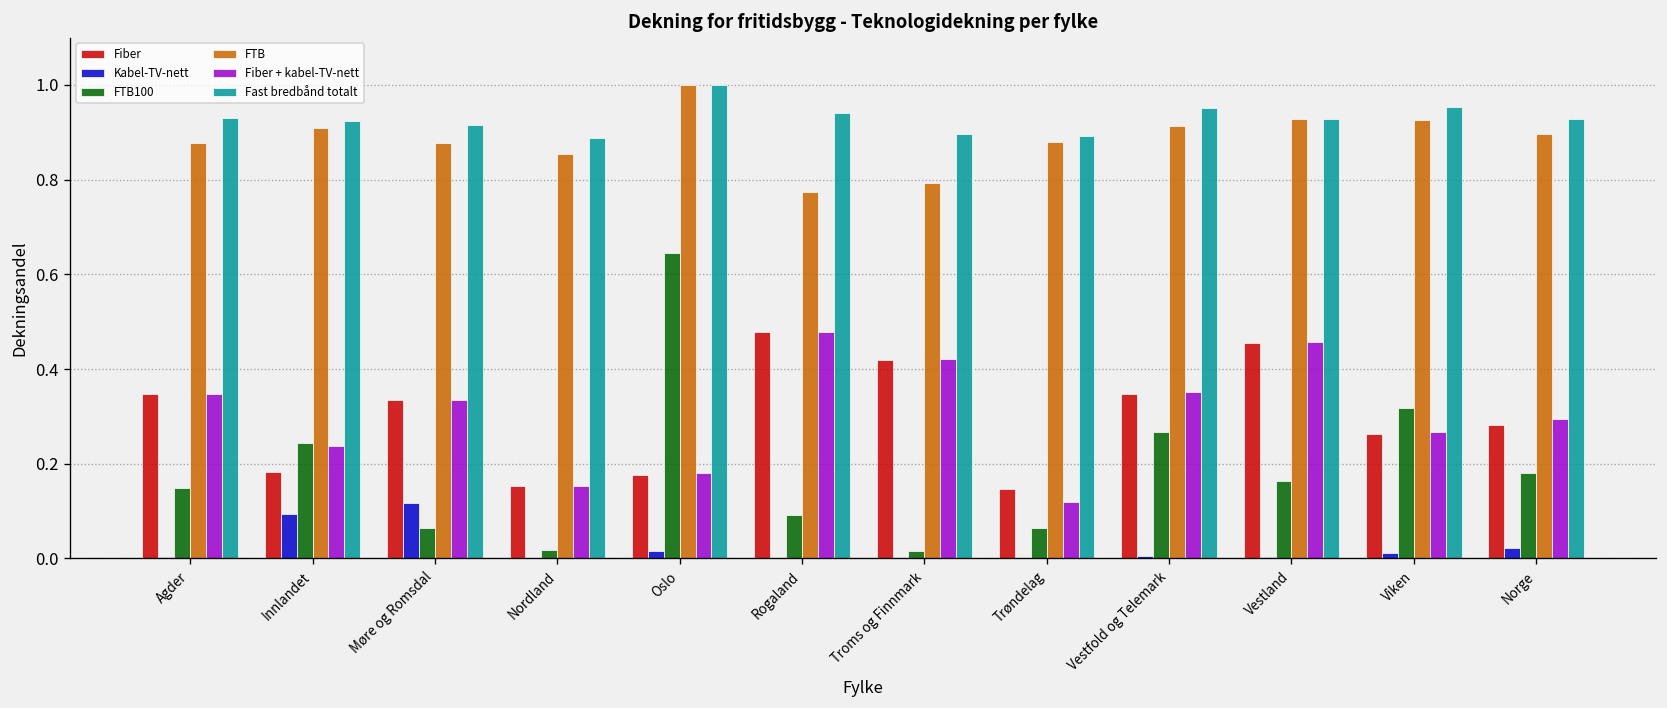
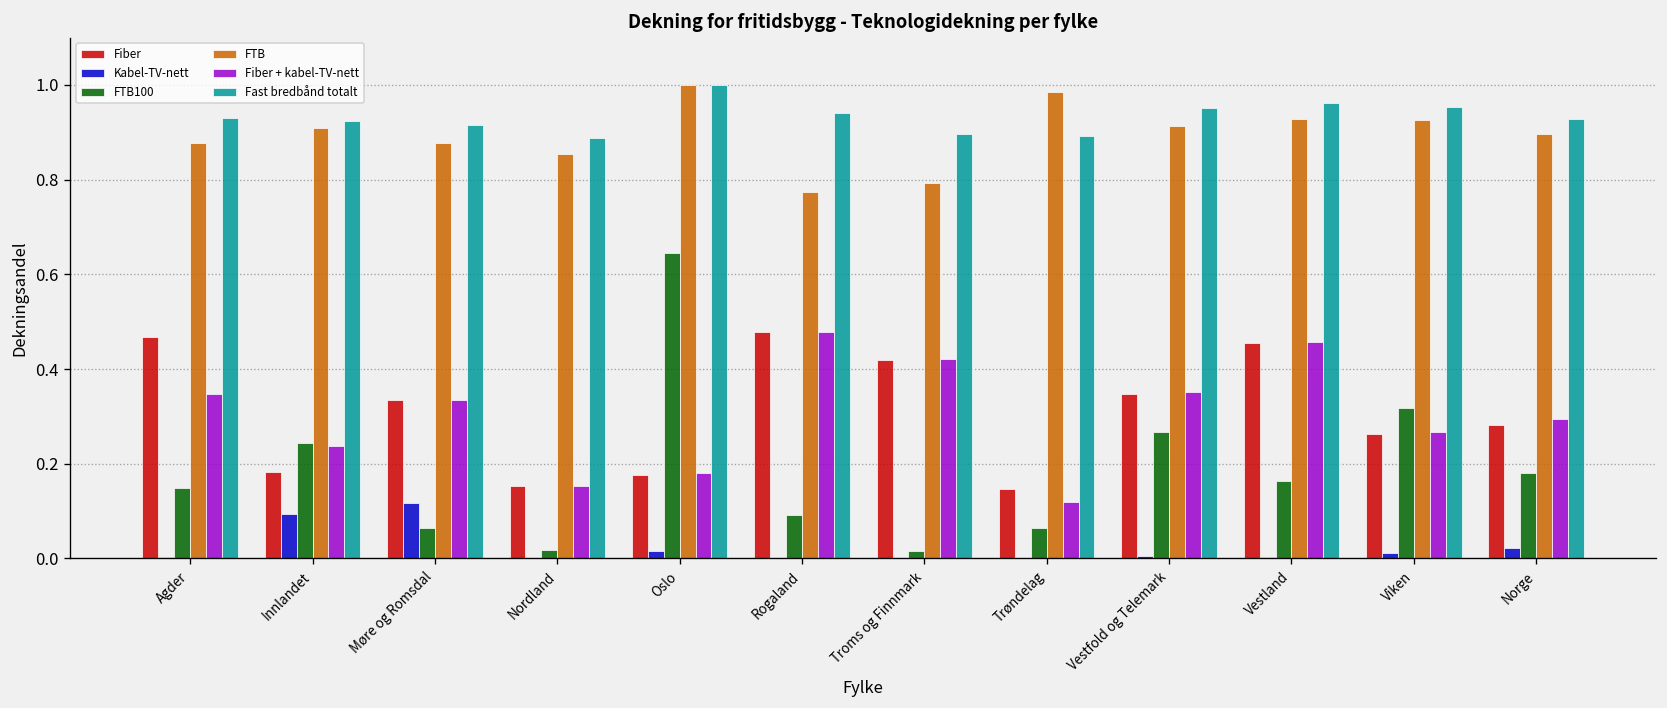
Fiber, Agder: 0.35 -> 0.47
FTB, Trøndelag: 0.88 -> 0.98
Fast bredbånd totalt, Vestland: 0.93 -> 0.96
